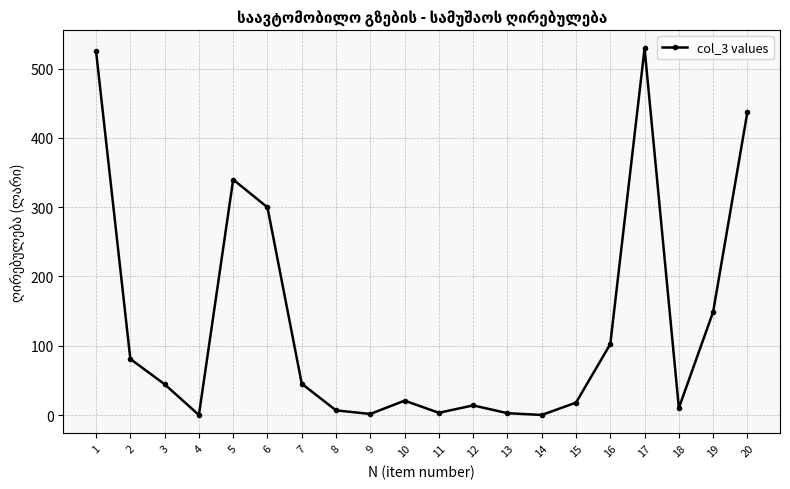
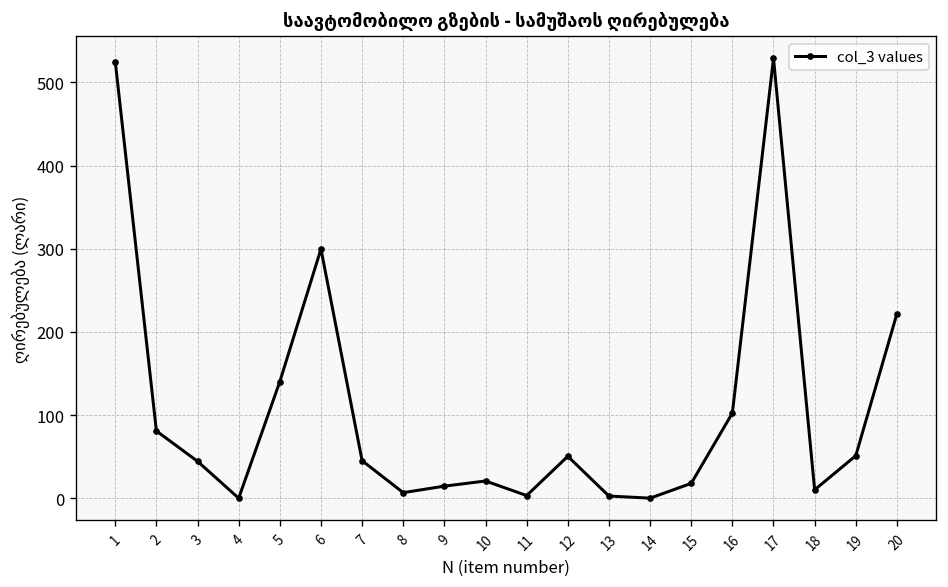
5: 340 -> 140
9: 0 -> 10
12: 10 -> 50
19: 150 -> 50
20: 440 -> 220
